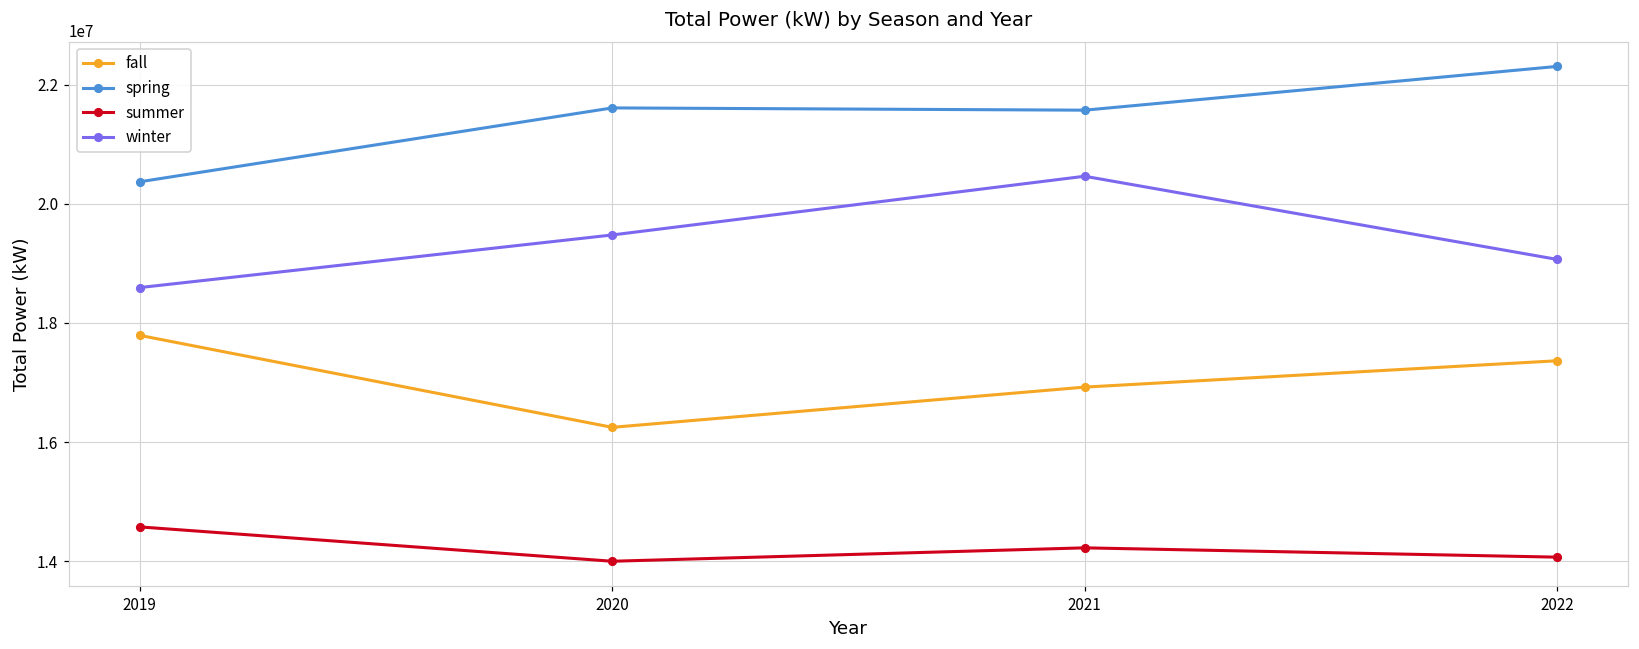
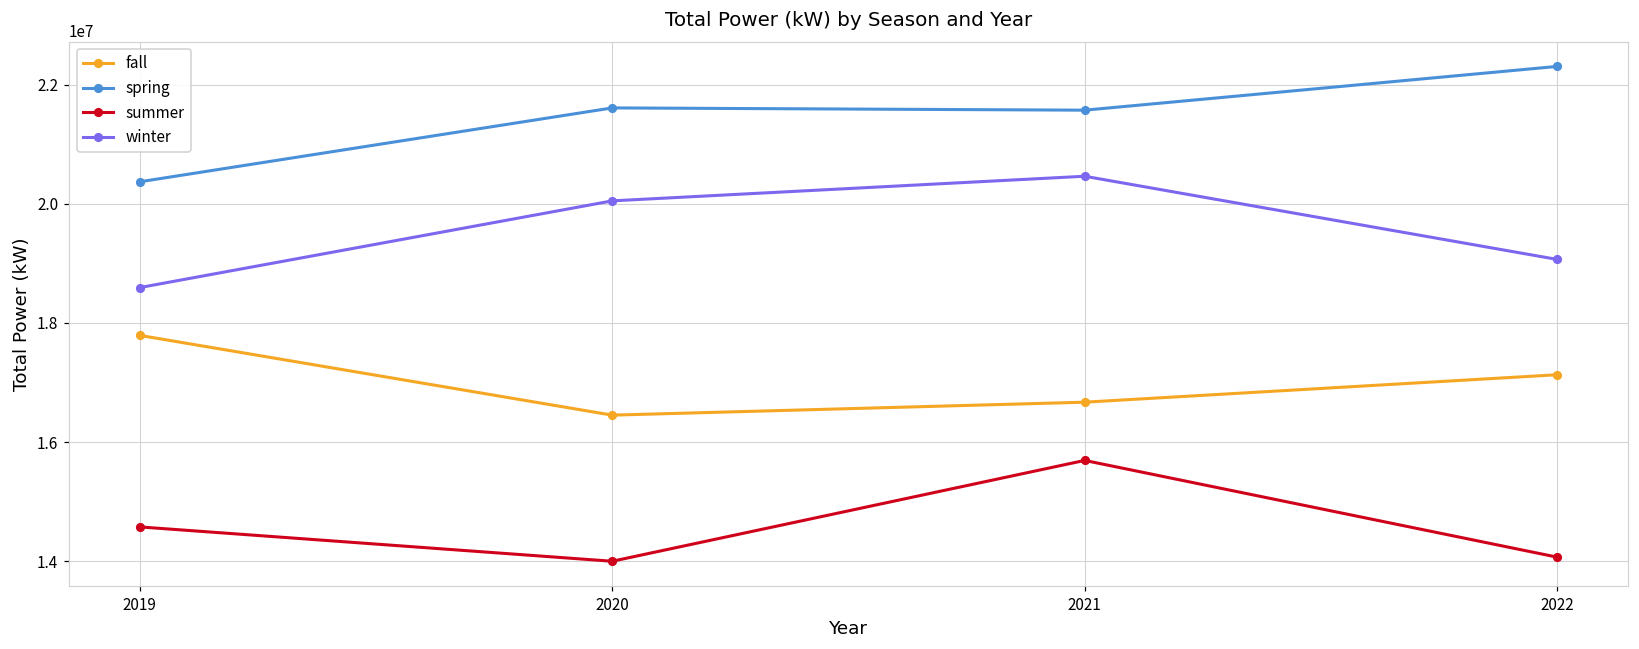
fall, 2020: 16200000 -> 16500000
winter, 2020: 19500000 -> 20000000
fall, 2021: 16900000 -> 16700000
summer, 2021: 14200000 -> 15700000
fall, 2022: 17400000 -> 17100000
